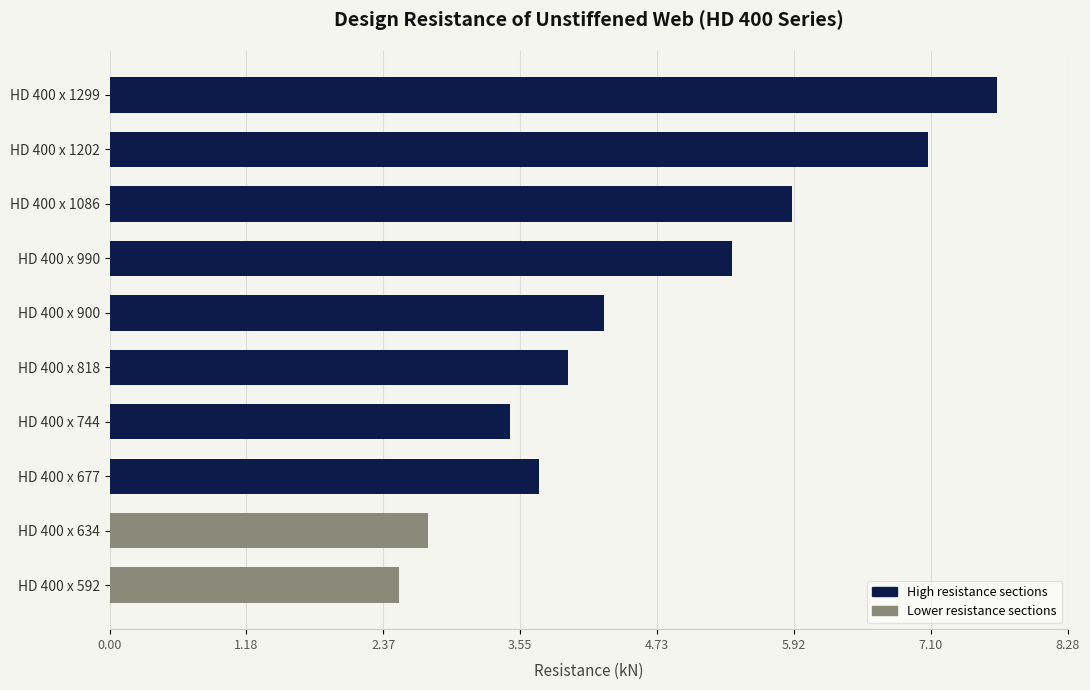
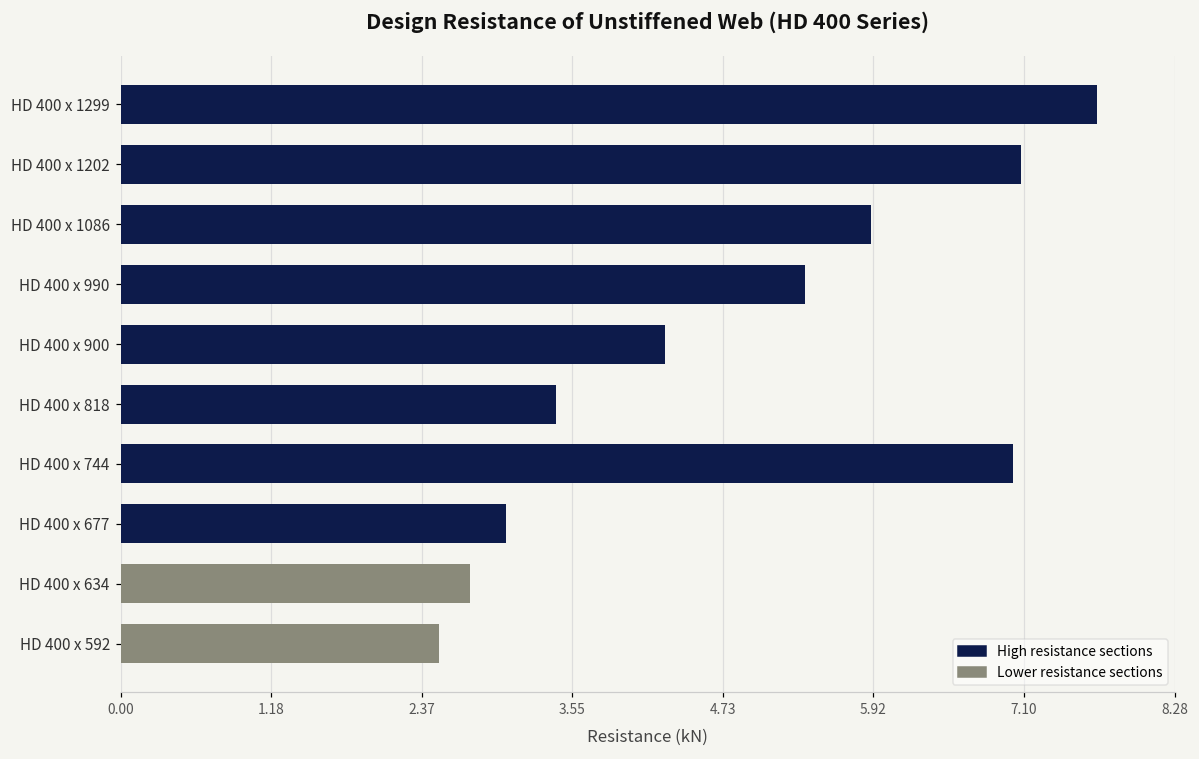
HD 400 x 818: 3.96 -> 3.42
HD 400 x 744: 3.46 -> 7.01
HD 400 x 677: 3.71 -> 3.03
